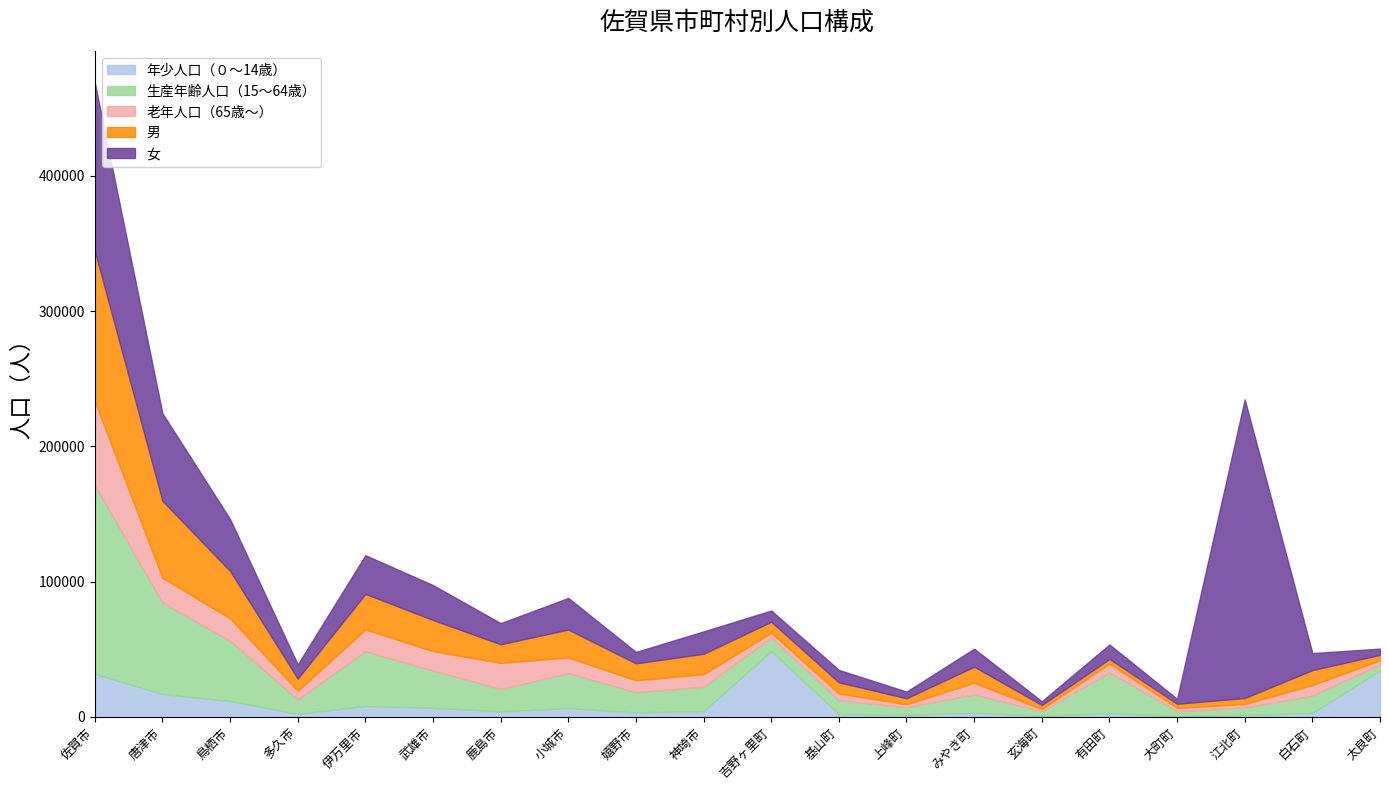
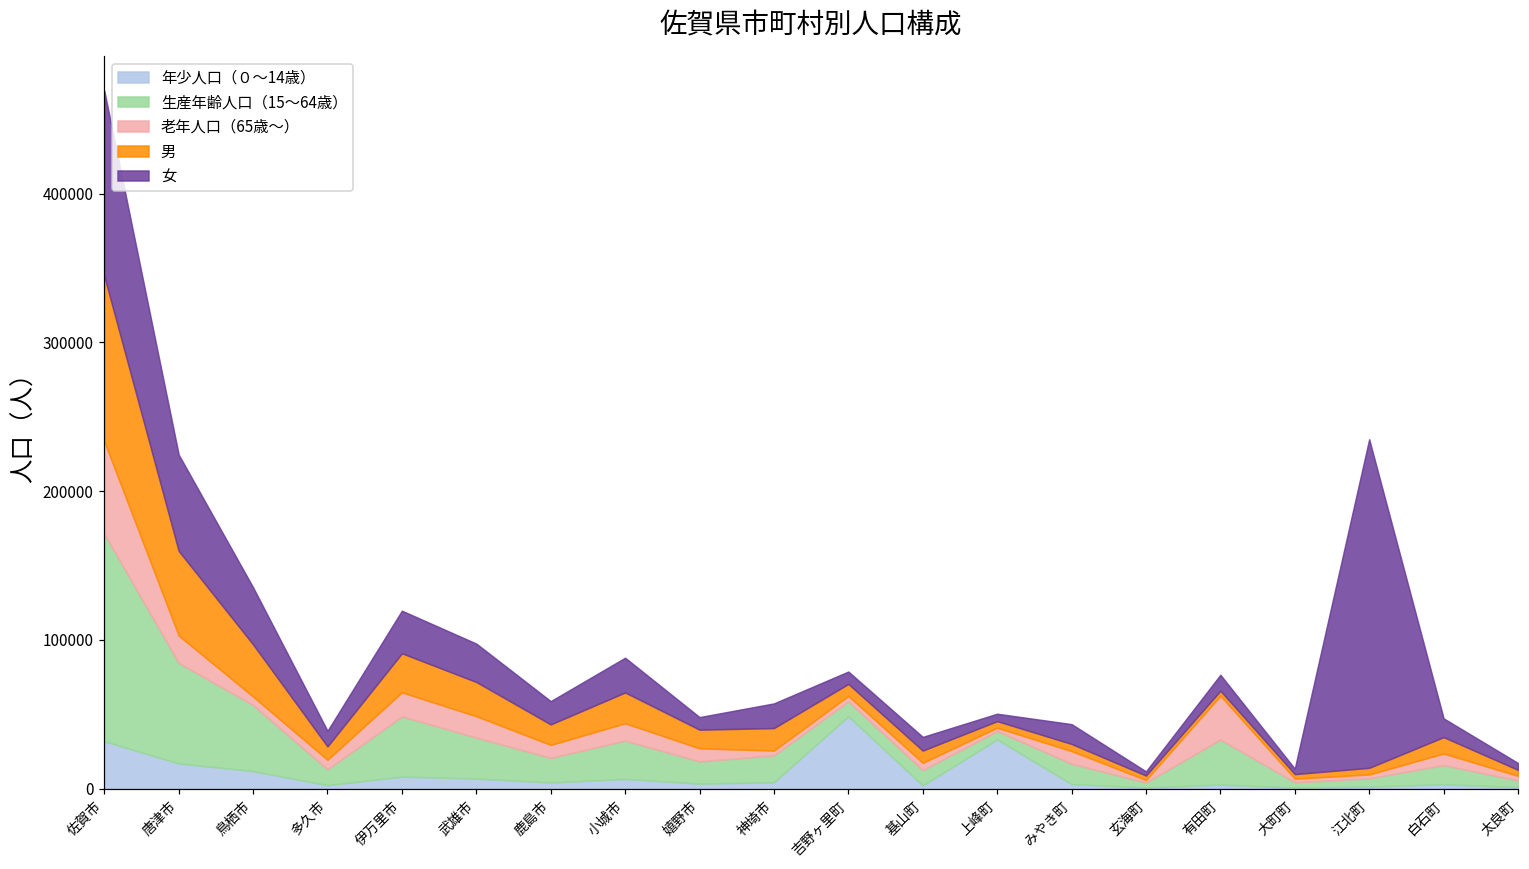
老年人口（65歳～）, 鳥栖市: 17000 -> 6000
老年人口（65歳～）, 鹿島市: 19000 -> 9000
老年人口（65歳～）, 神埼市: 9000 -> 3000
年少人口（０～14歳）, 上峰町: 1000 -> 33000
男, みやき町: 12000 -> 5000
老年人口（65歳～）, 有田町: 6000 -> 29000
年少人口（０～14歳）, 太良町: 34000 -> 1000
